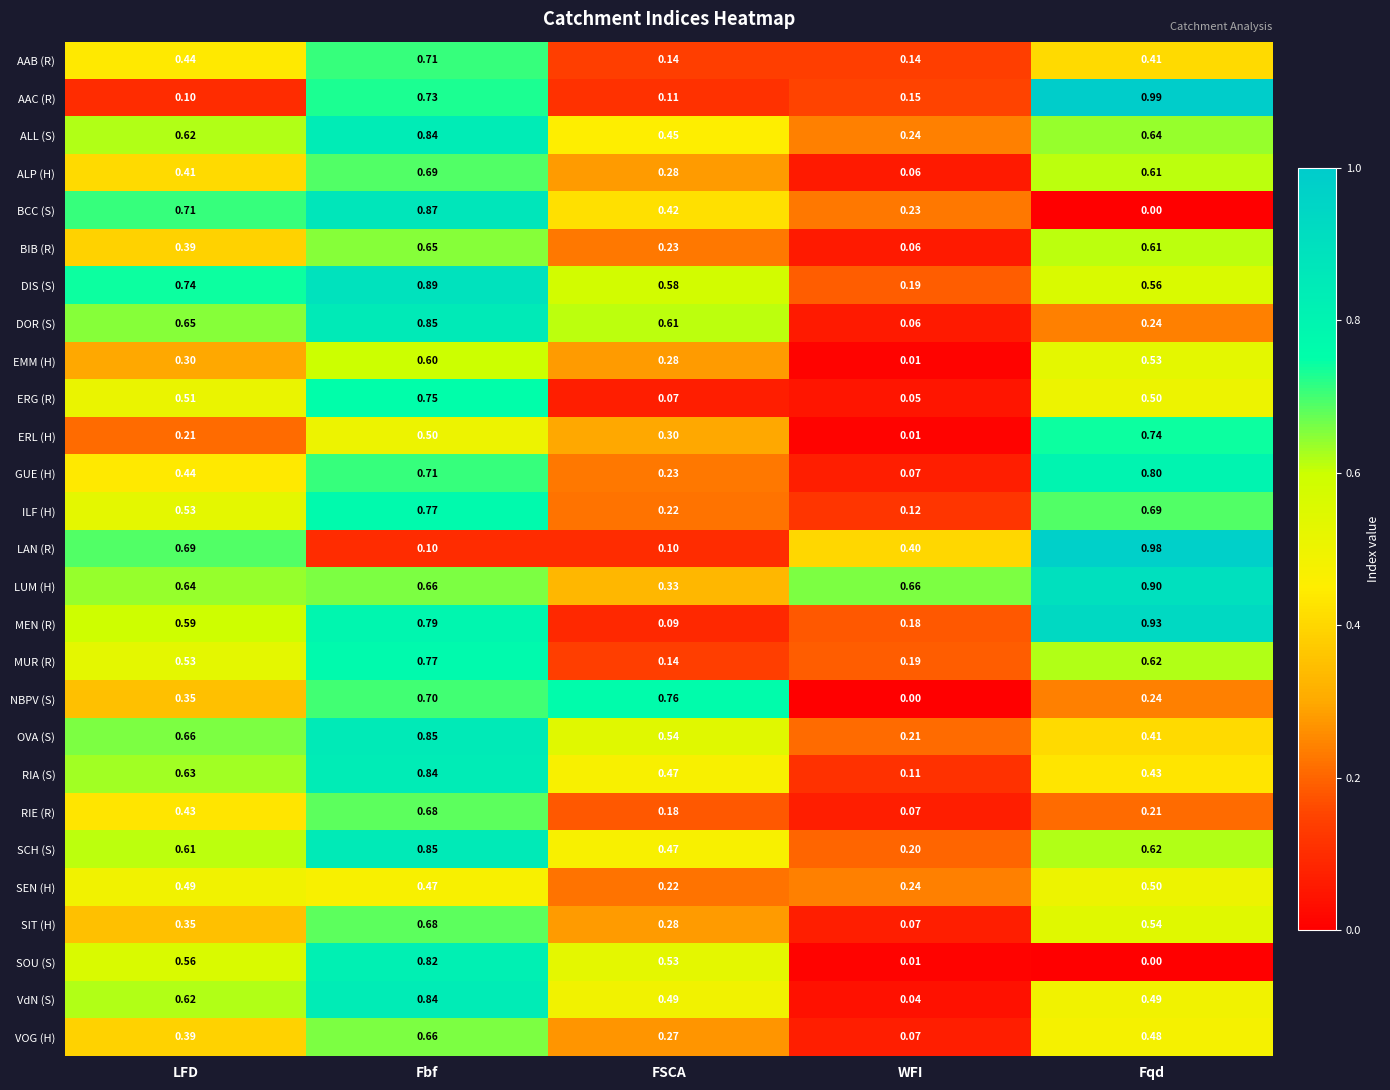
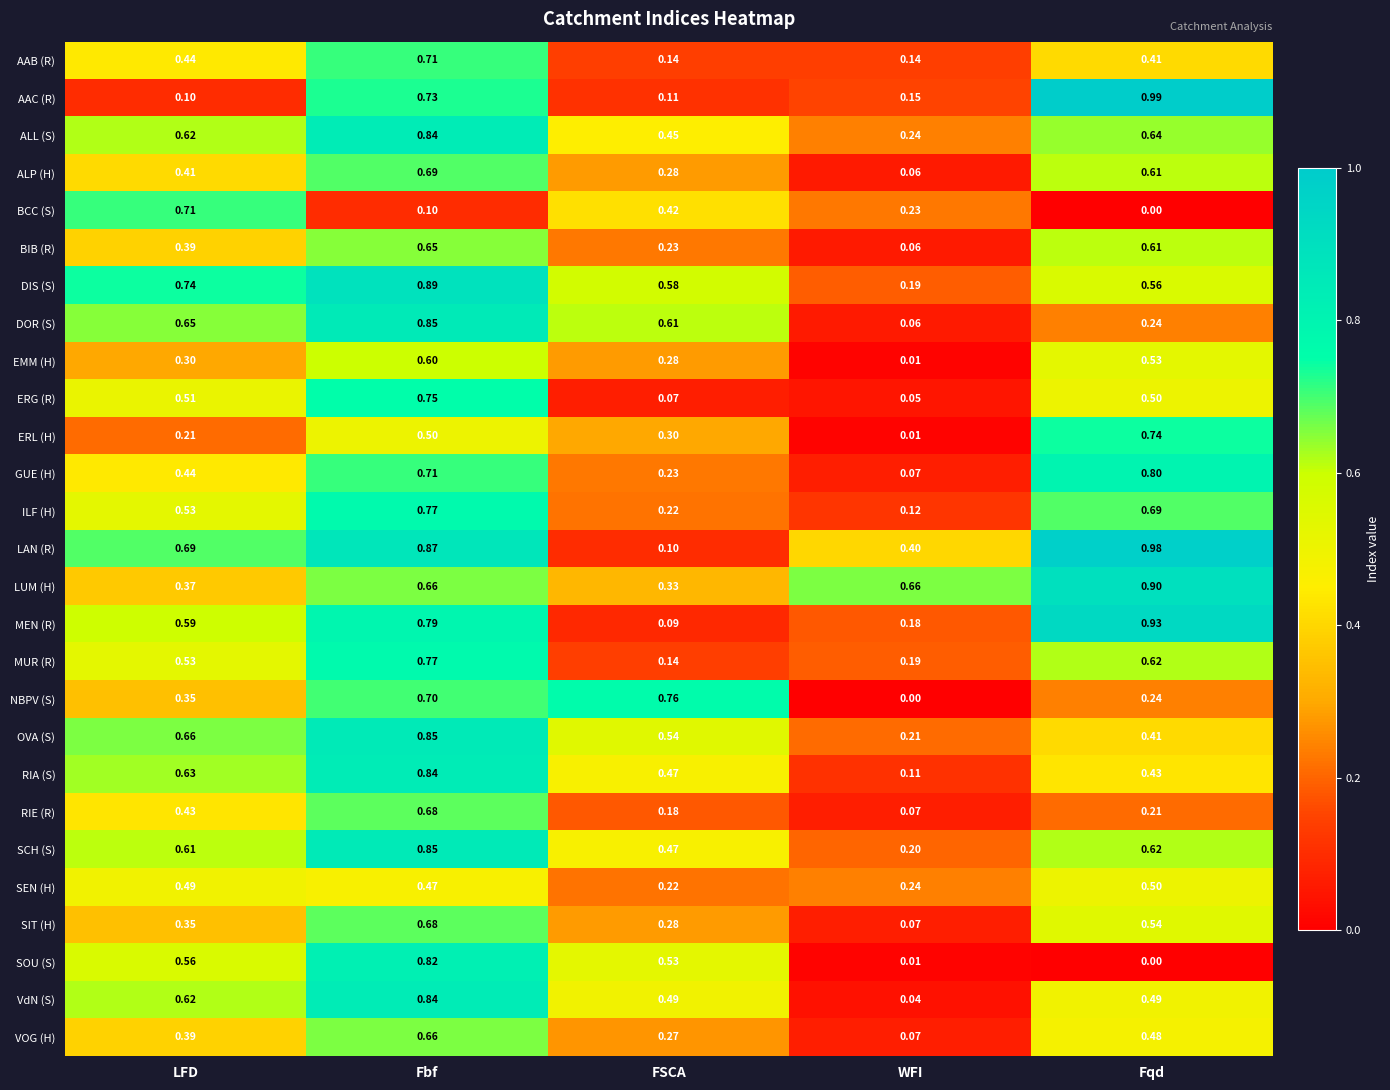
BCC (S), Fbf: 0.87 -> 0.10
LAN (R), Fbf: 0.10 -> 0.87
LUM (H), LFD: 0.64 -> 0.37
